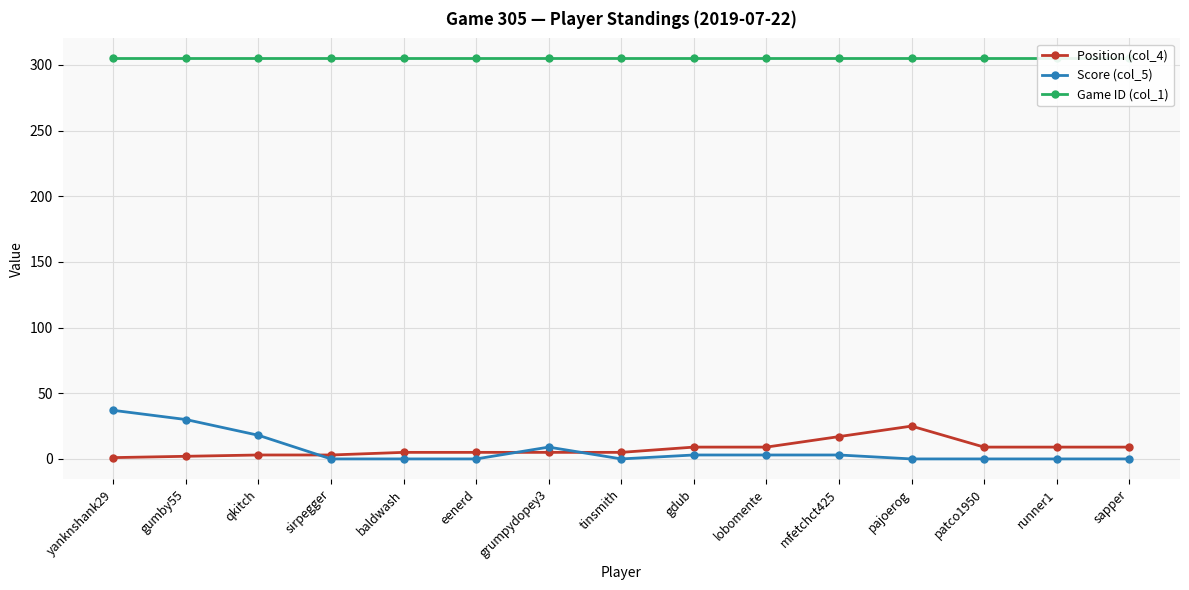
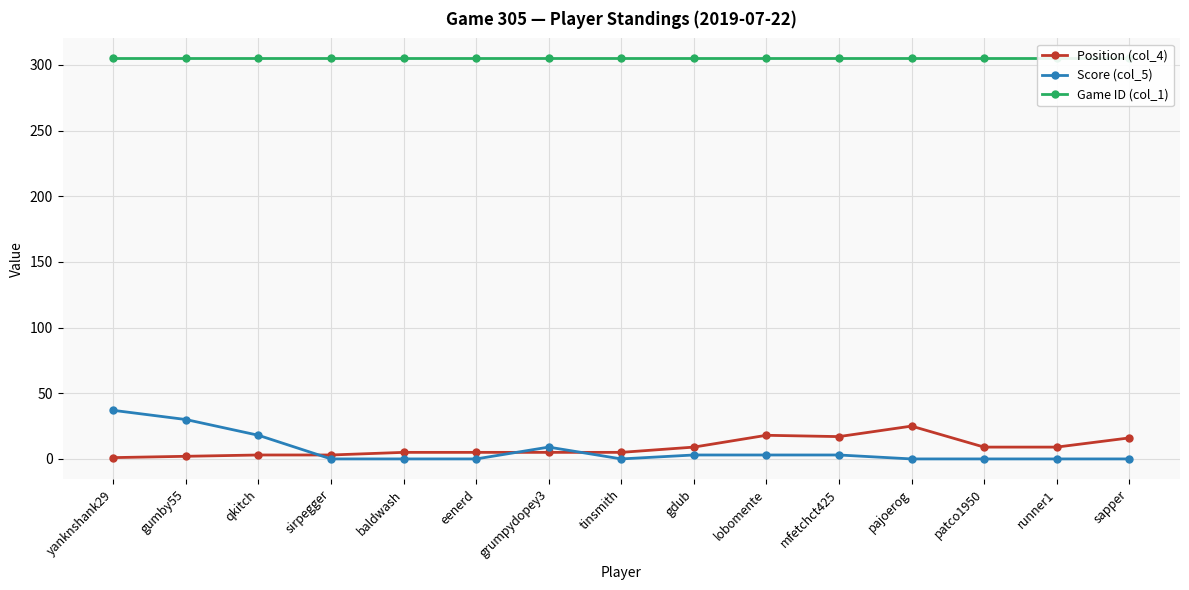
Position (col_4), lobomente: 9 -> 18
Position (col_4), sapper: 9 -> 16
